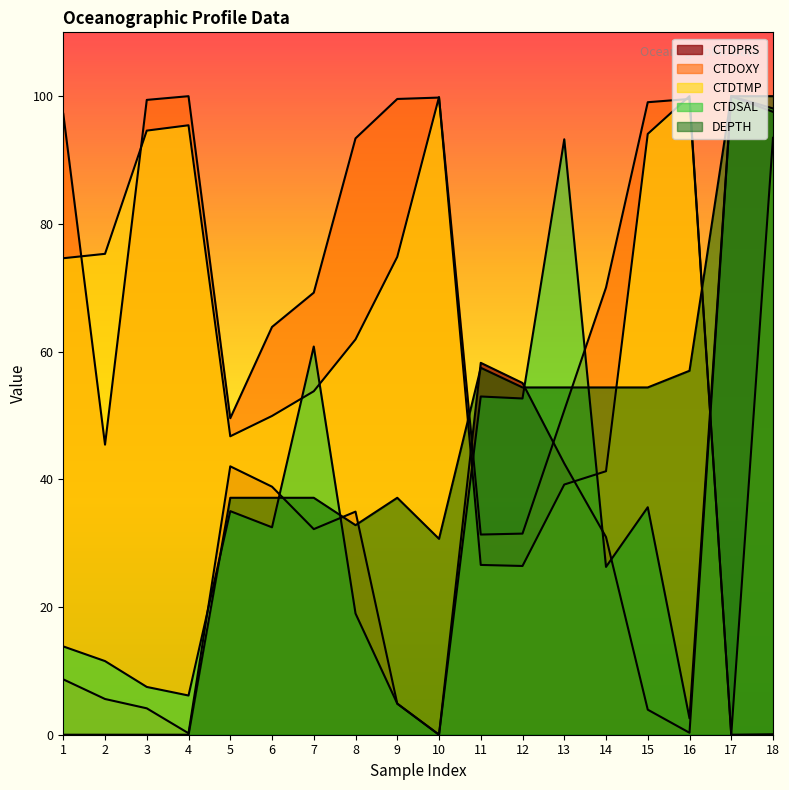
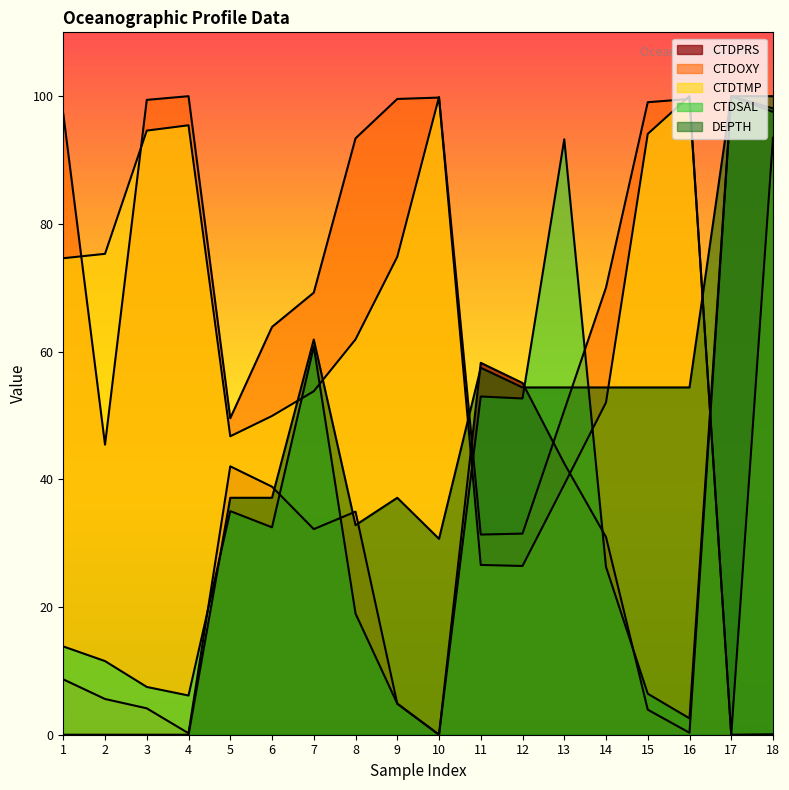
DEPTH, 7: 37 -> 62
CTDTMP, 14: 41 -> 52
CTDSAL, 15: 36 -> 6
DEPTH, 16: 57 -> 54
